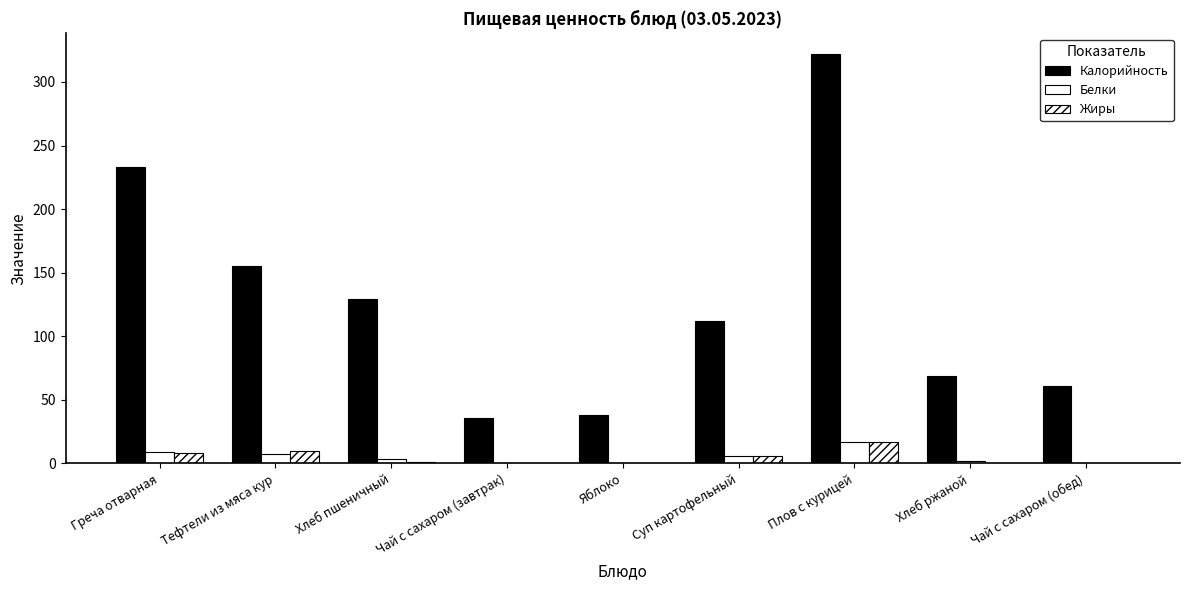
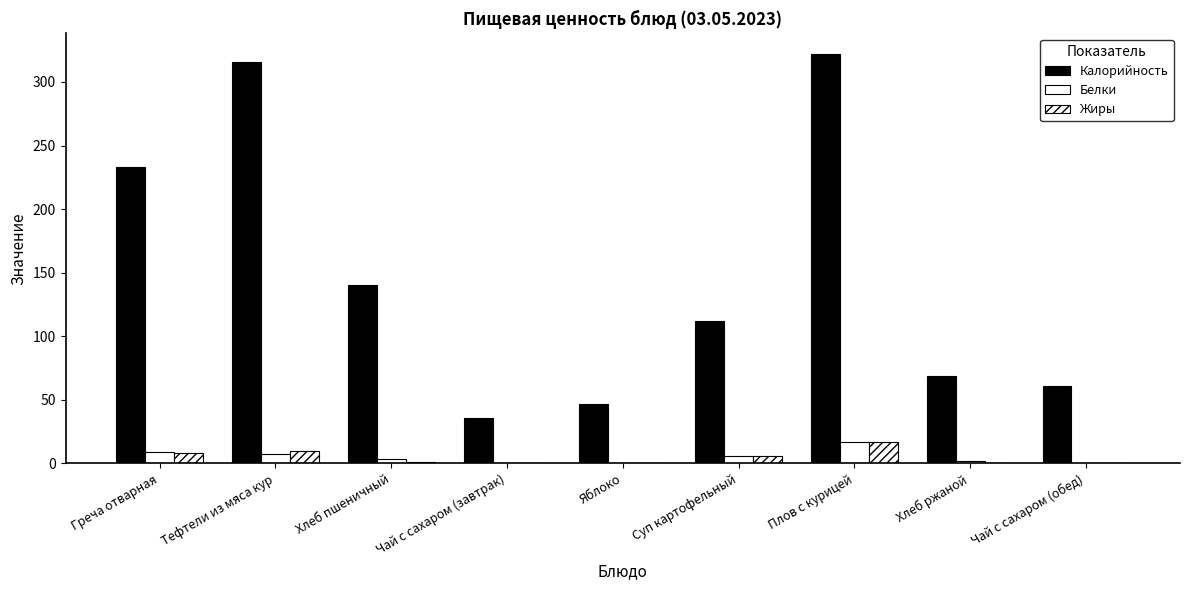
Калорийность, Тефтели из мяса кур: 155 -> 316
Калорийность, Хлеб пшеничный: 130 -> 141
Калорийность, Яблоко: 38 -> 47
